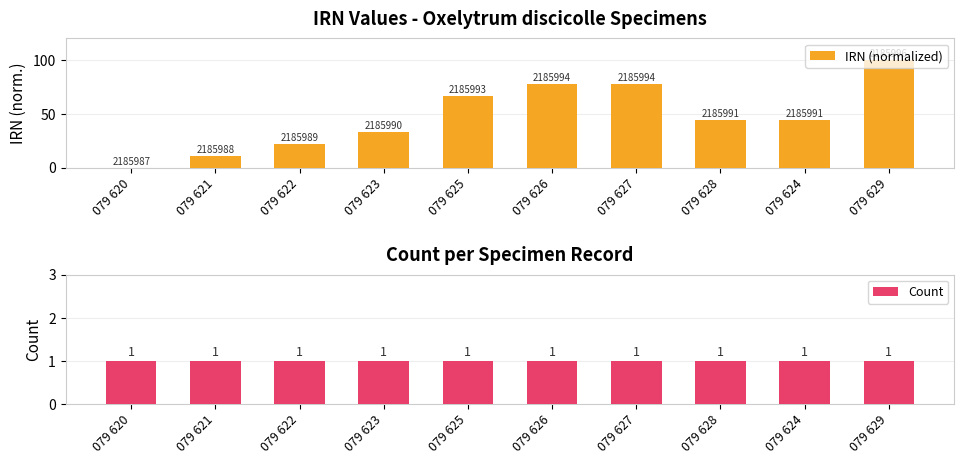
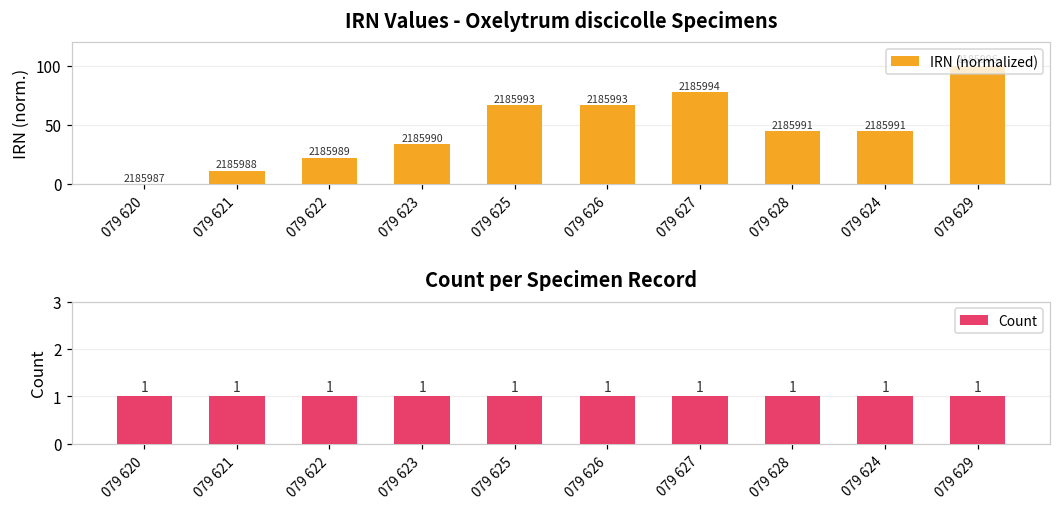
IRN Values - Oxelytrum discicolle Specimens, 079 626: 2185994 -> 2185993
